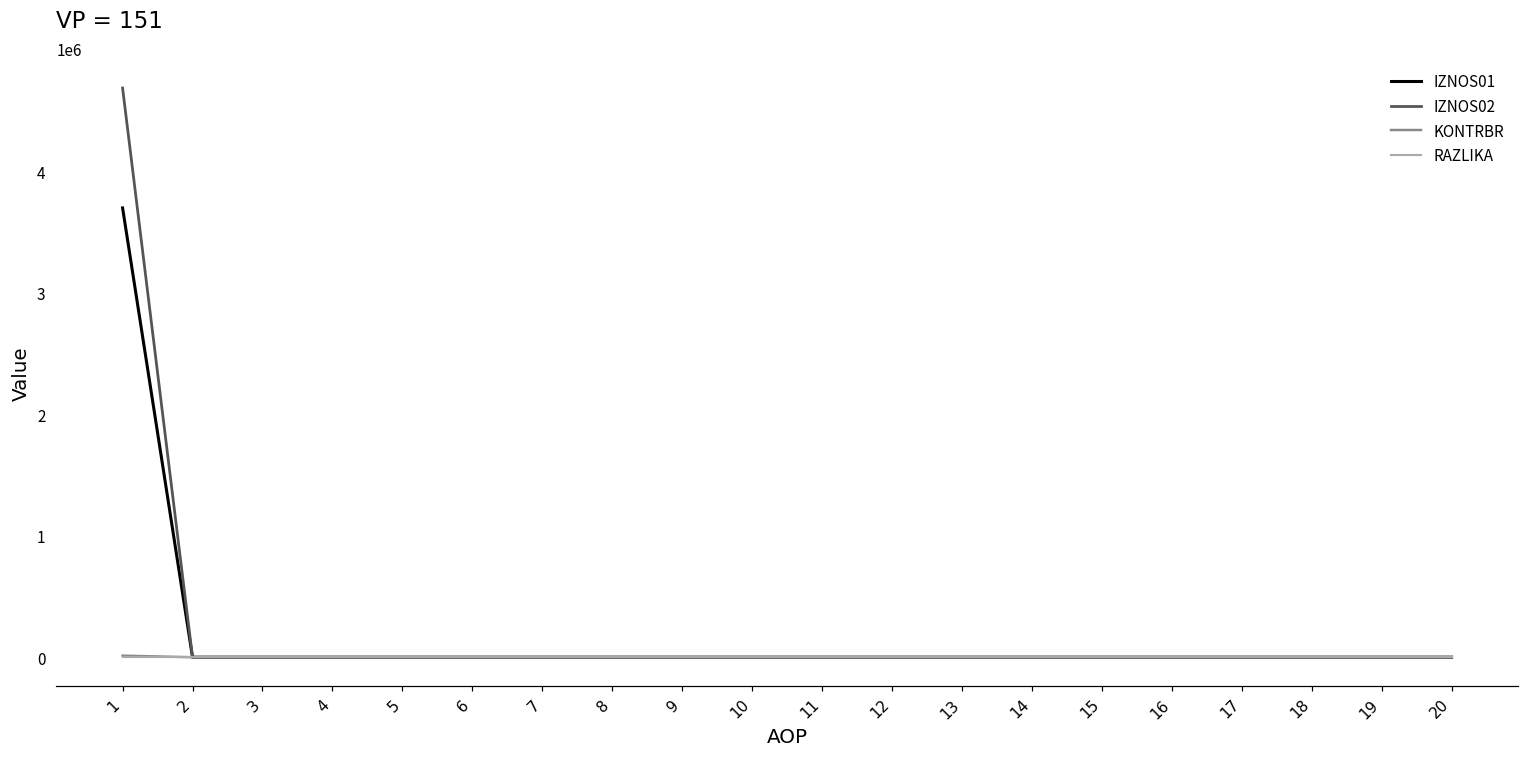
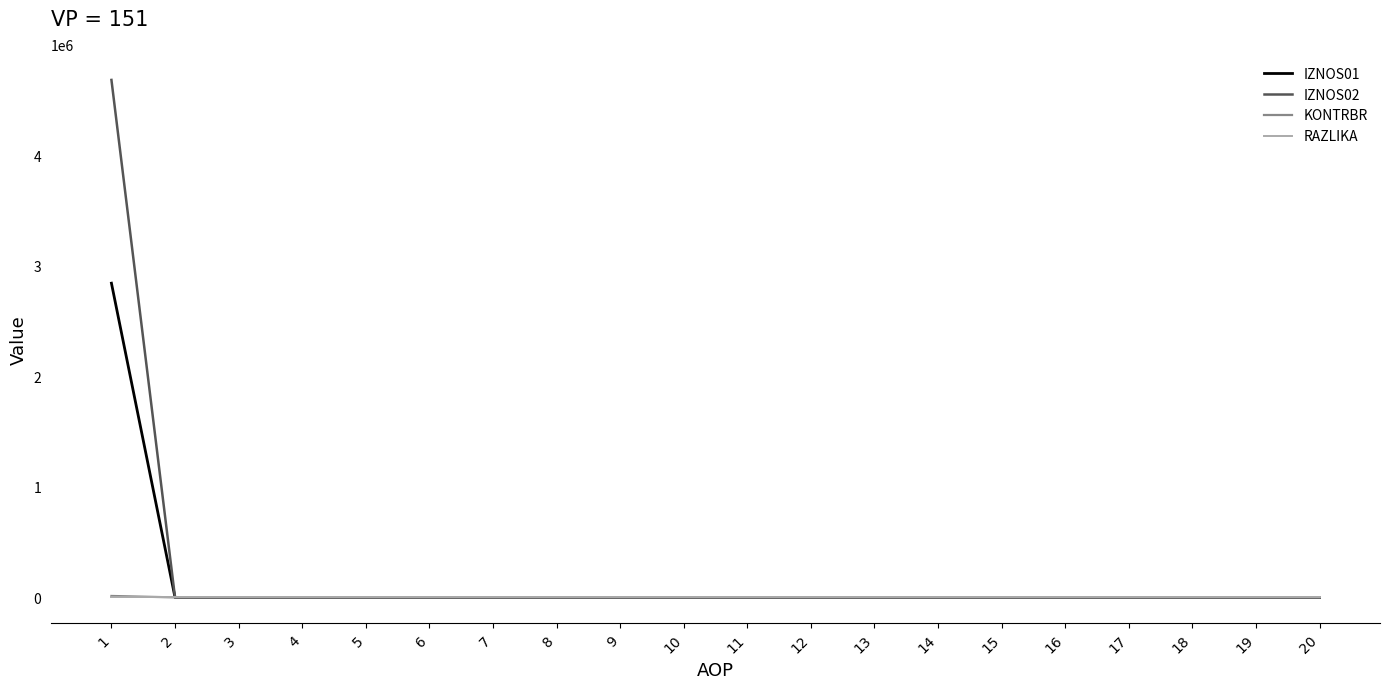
IZNOS01, 1: 3700000 -> 2840000
